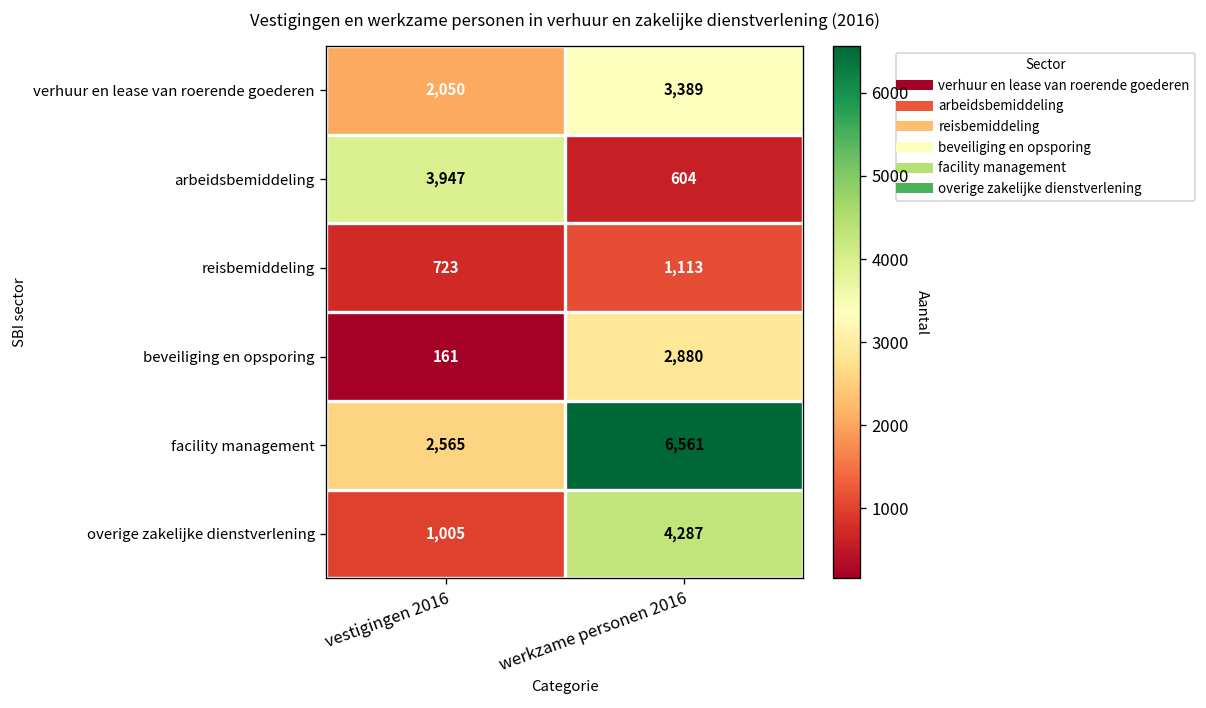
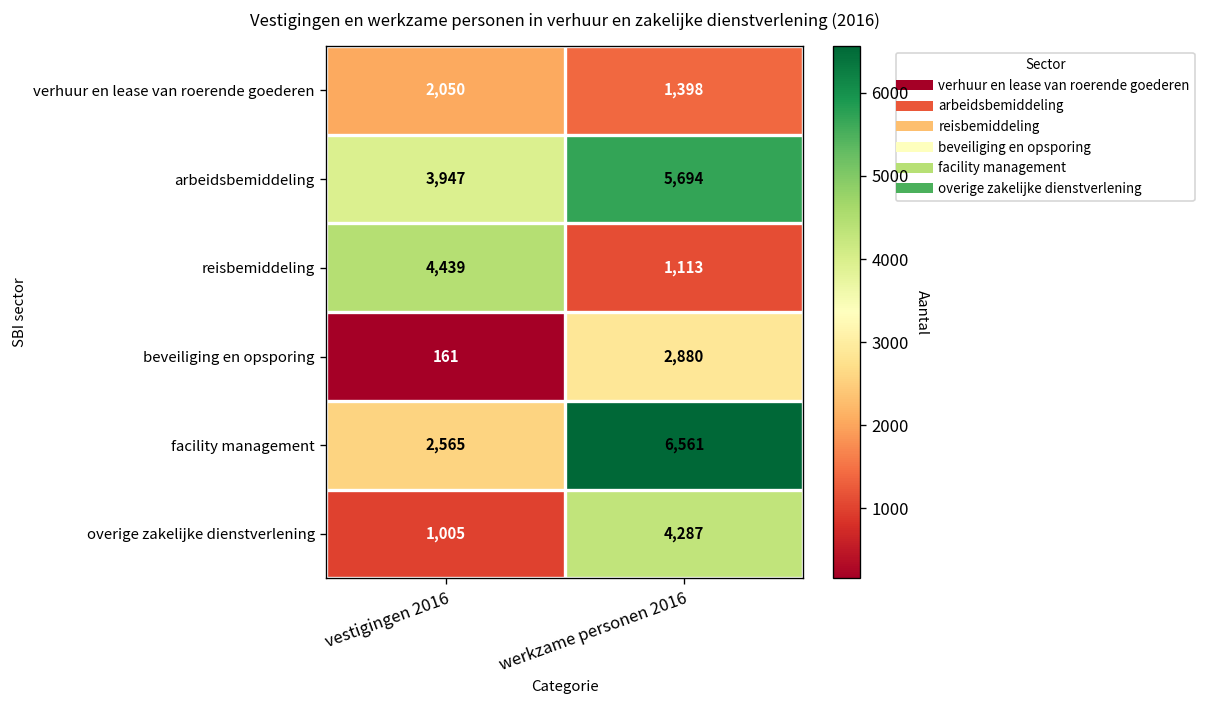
verhuur en lease van roerende goederen, werkzame personen 2016: 3,389 -> 1,398
arbeidsbemiddeling, werkzame personen 2016: 604 -> 5,694
reisbemiddeling, vestigingen 2016: 723 -> 4,439
